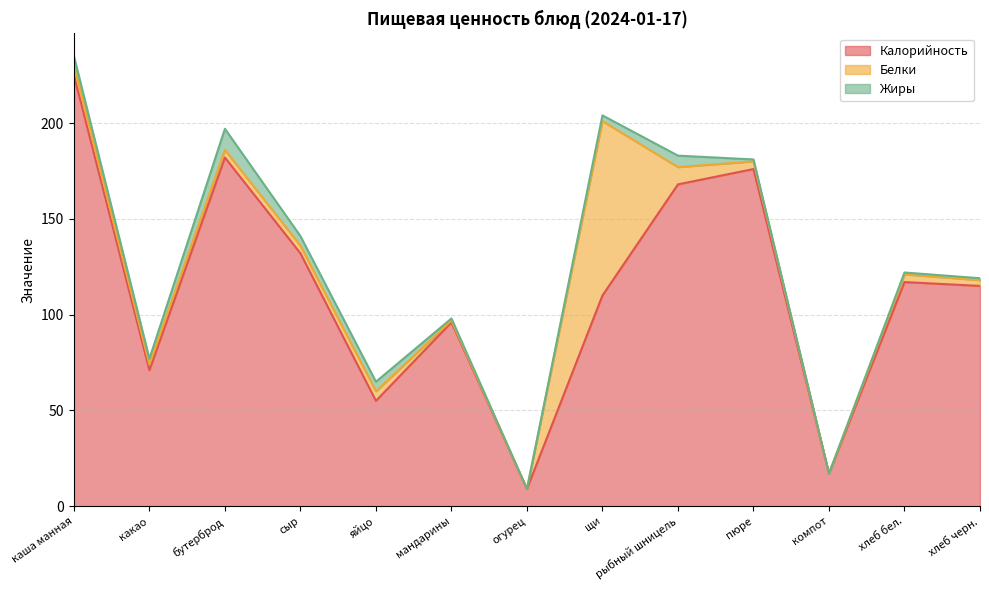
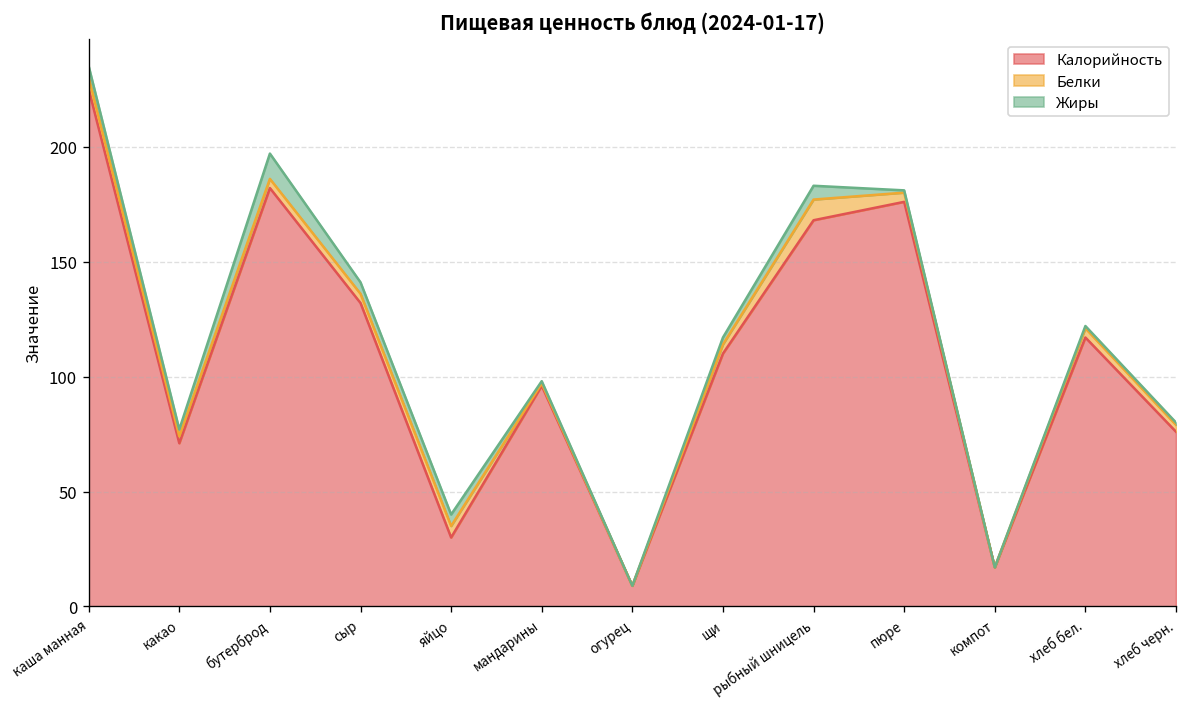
Калорийность, яйцо: 55 -> 30
Белки, щи: 91 -> 4
Калорийность, хлеб черн.: 115 -> 76
